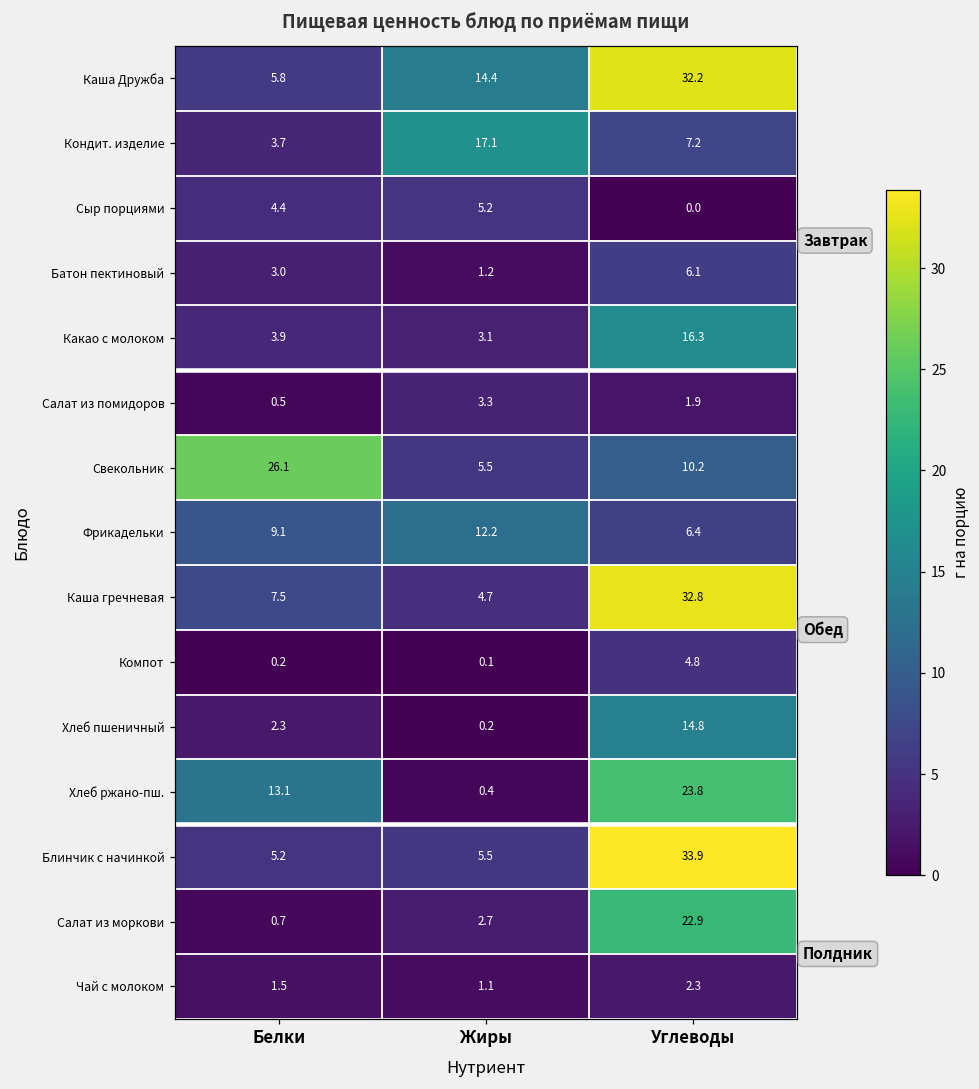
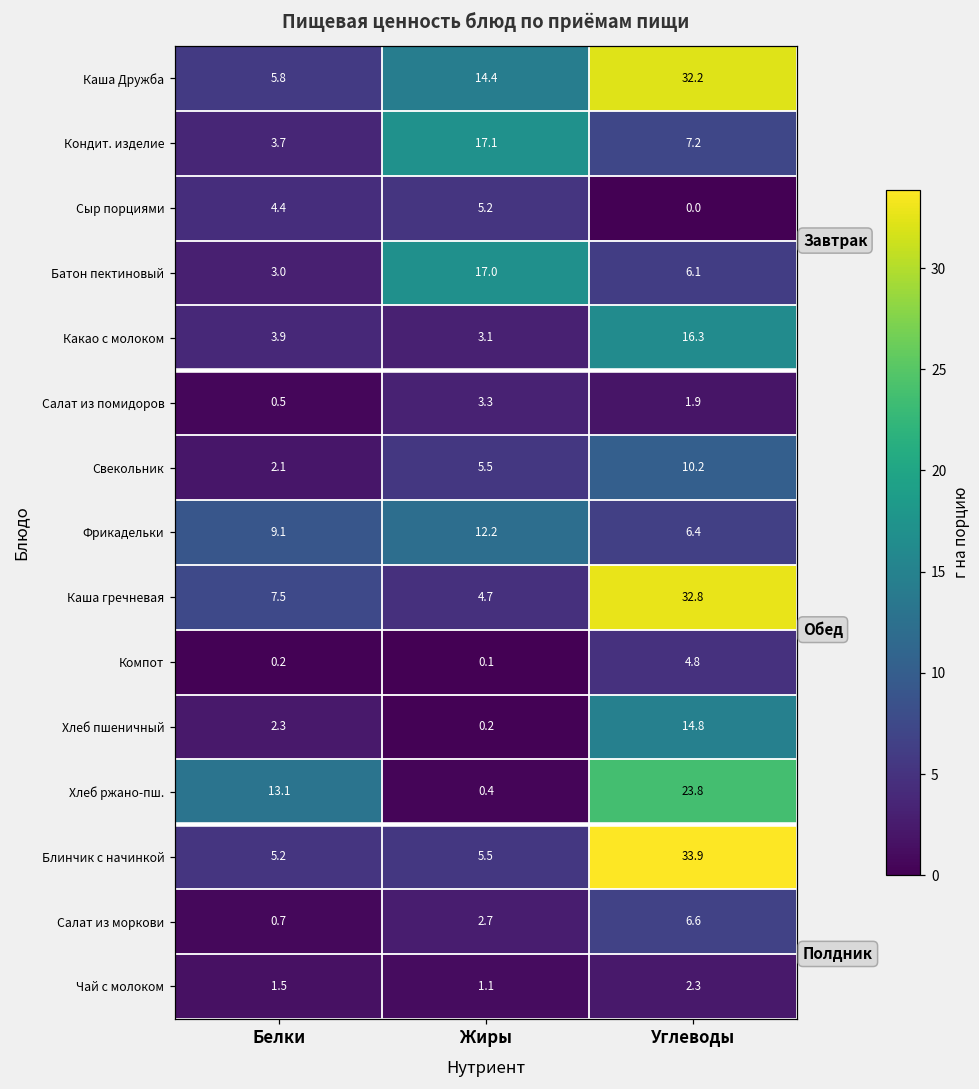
Батон пектиновый, Жиры: 1.2 -> 17.0
Свекольник, Белки: 26.1 -> 2.1
Салат из моркови, Углеводы: 22.9 -> 6.6
